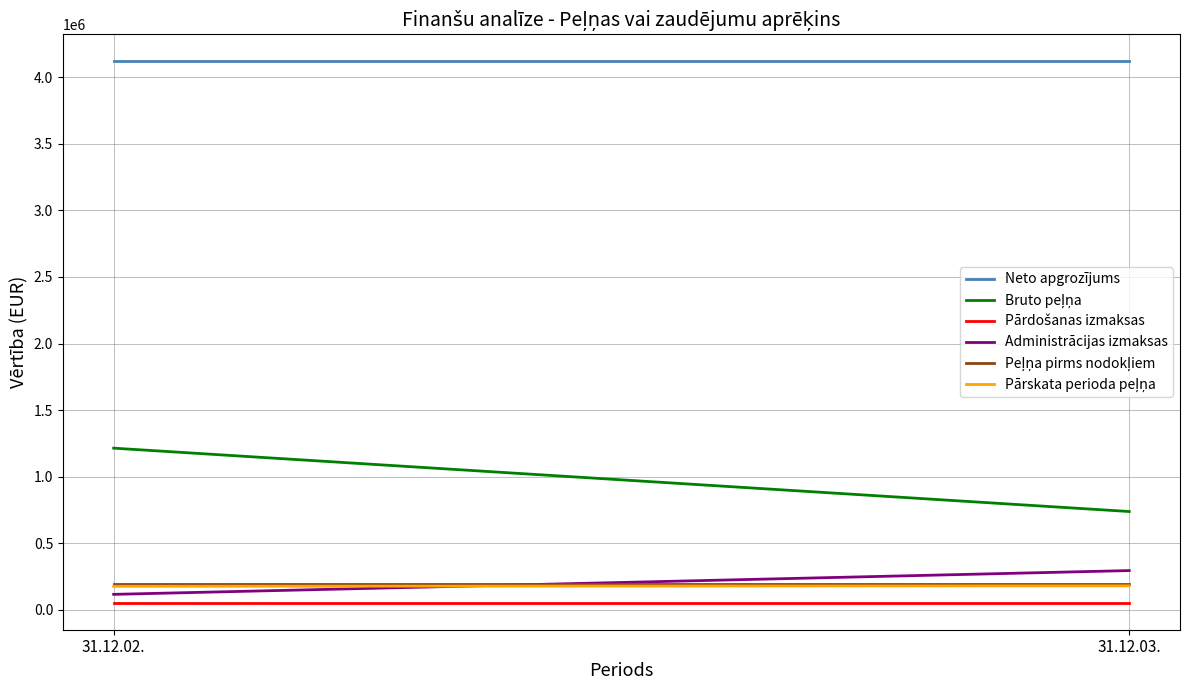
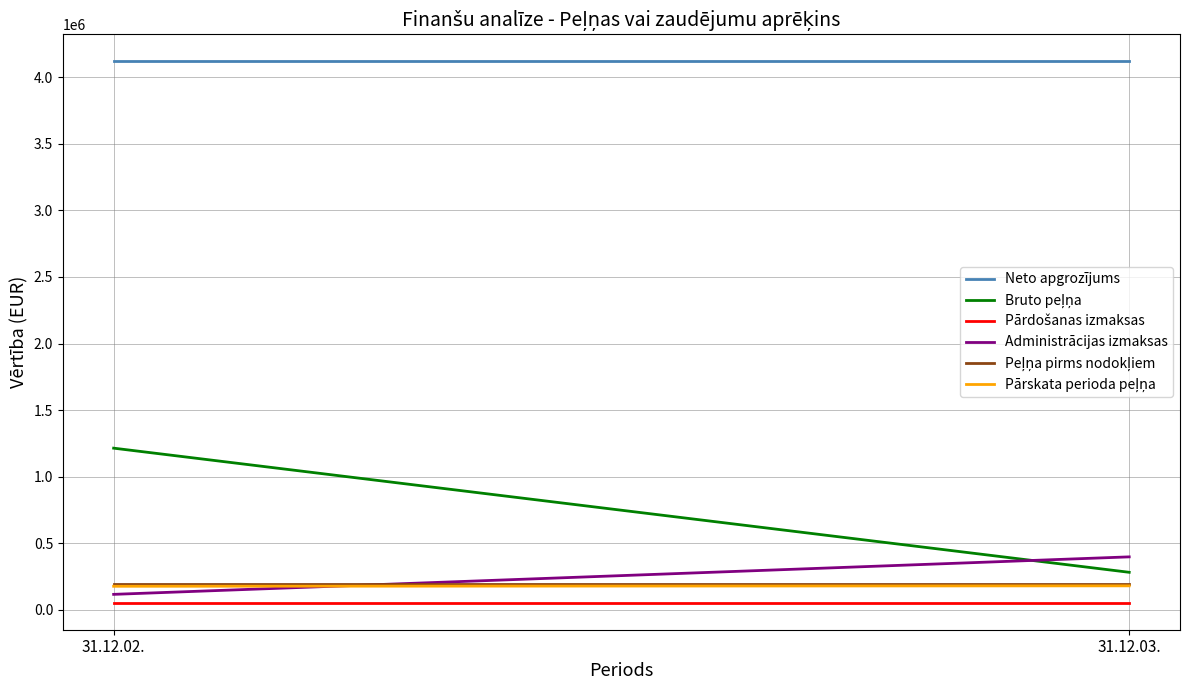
Bruto peļņa, 31.12.03.: 740000 -> 280000
Administrācijas izmaksas, 31.12.03.: 300000 -> 400000
